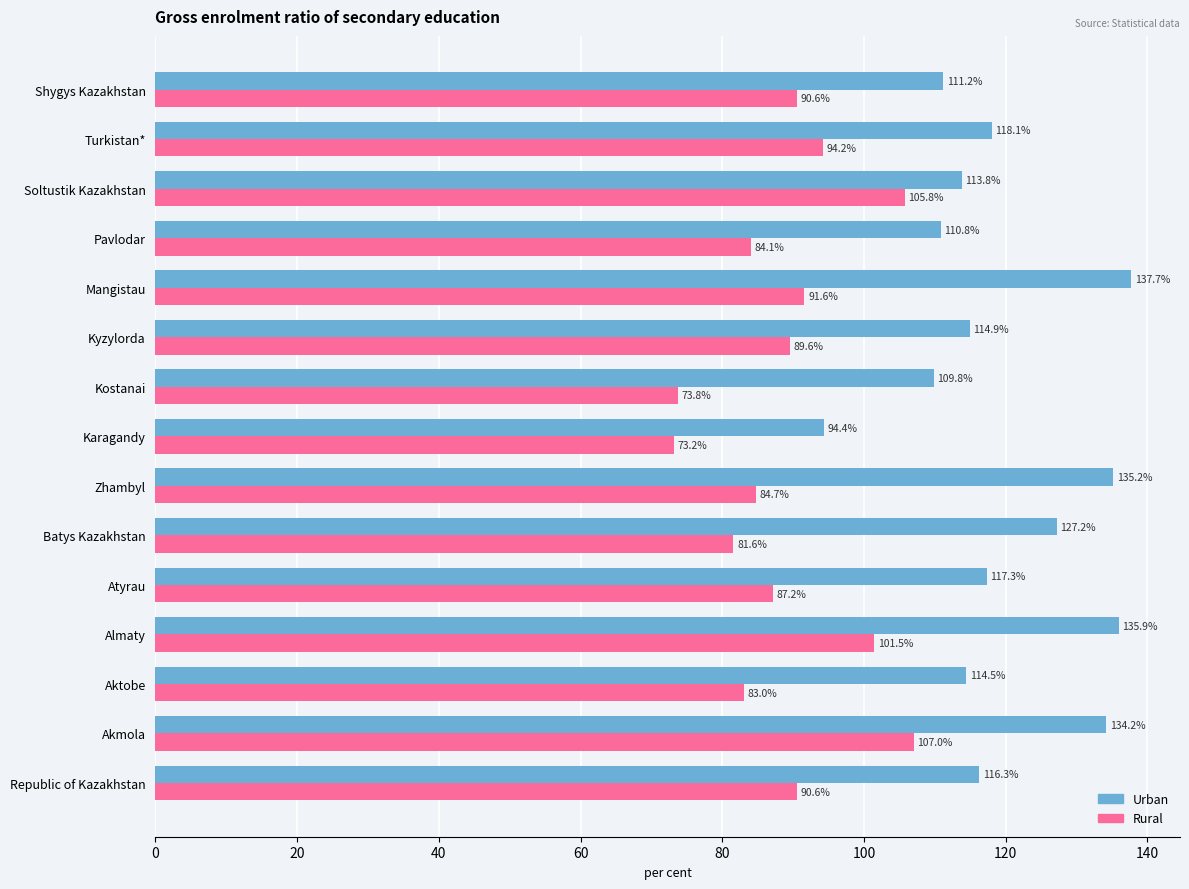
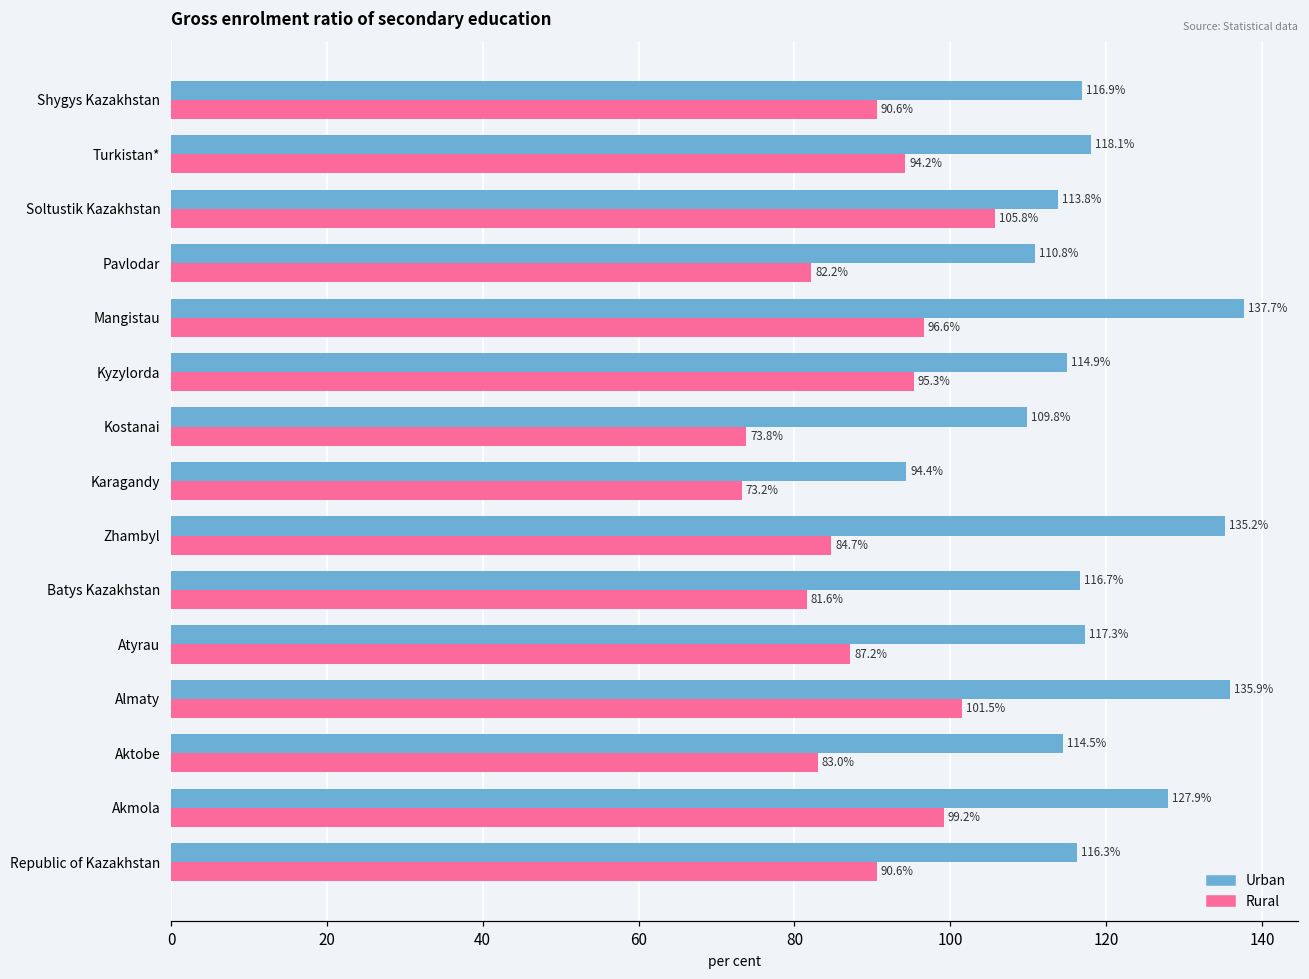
Urban, Shygys Kazakhstan: 111.2% -> 116.9%
Rural, Pavlodar: 84.1% -> 82.2%
Rural, Mangistau: 91.6% -> 96.6%
Rural, Kyzylorda: 89.6% -> 95.3%
Urban, Batys Kazakhstan: 127.2% -> 116.7%
Urban, Akmola: 134.2% -> 127.9%
Rural, Akmola: 107.0% -> 99.2%
